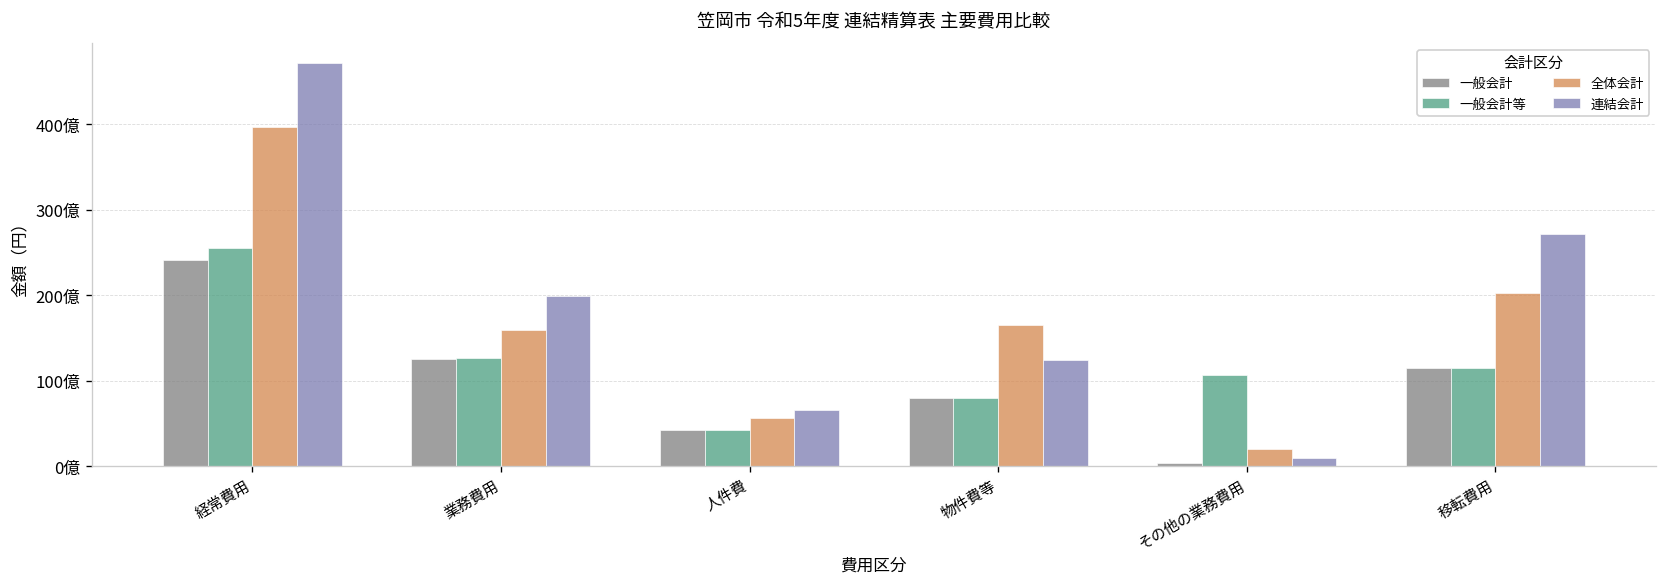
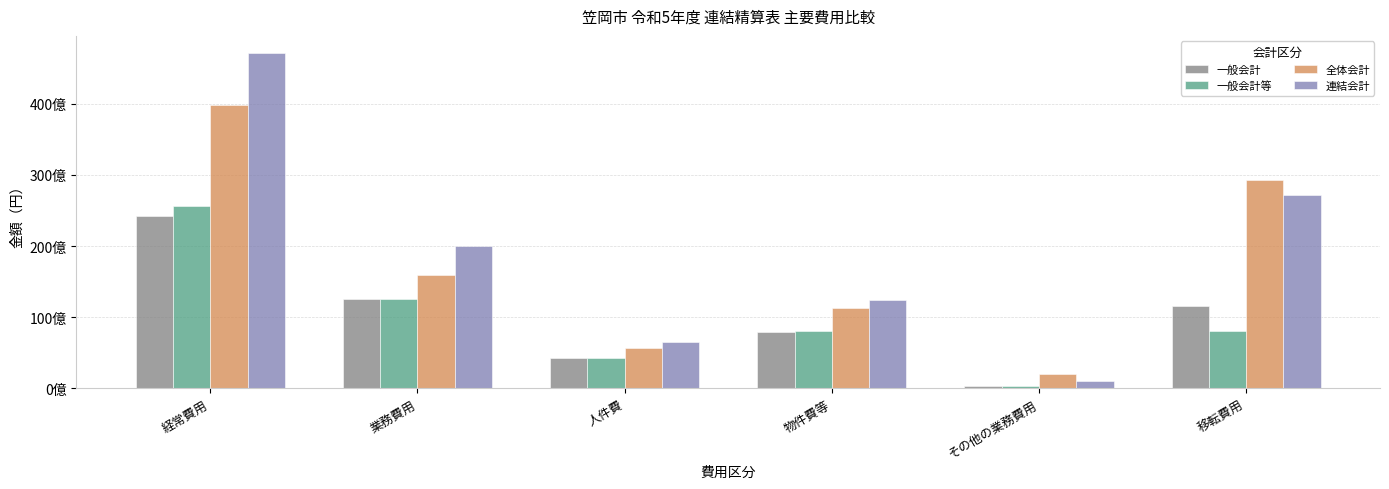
全体会計, 物件費等: 160億 -> 110億
一般会計等, その他の業務費用: 110億 -> 0億
一般会計等, 移転費用: 120億 -> 80億
全体会計, 移転費用: 200億 -> 290億
